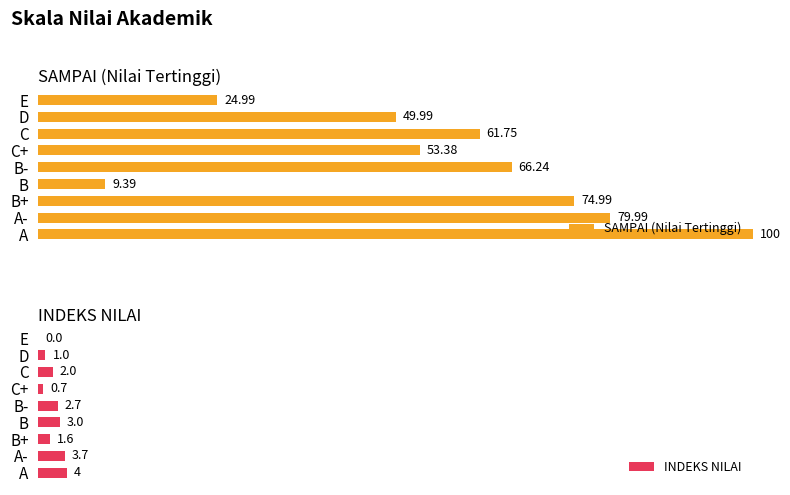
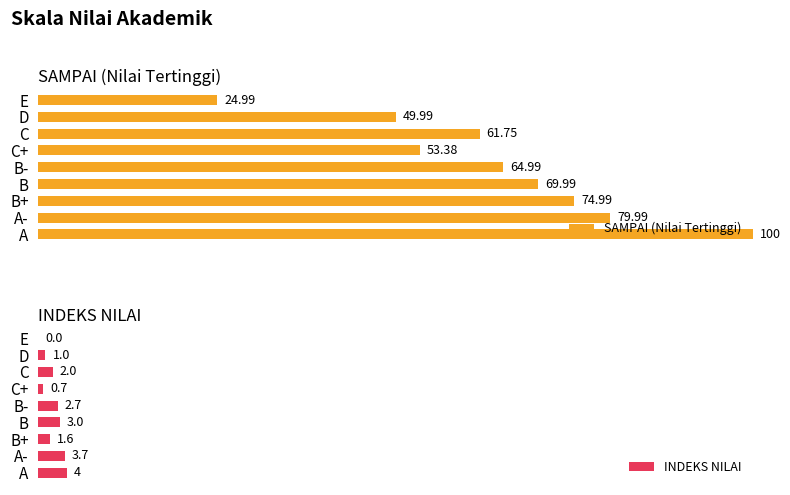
SAMPAI (Nilai Tertinggi), B-: 66.24 -> 64.99
SAMPAI (Nilai Tertinggi), B: 9.39 -> 69.99
